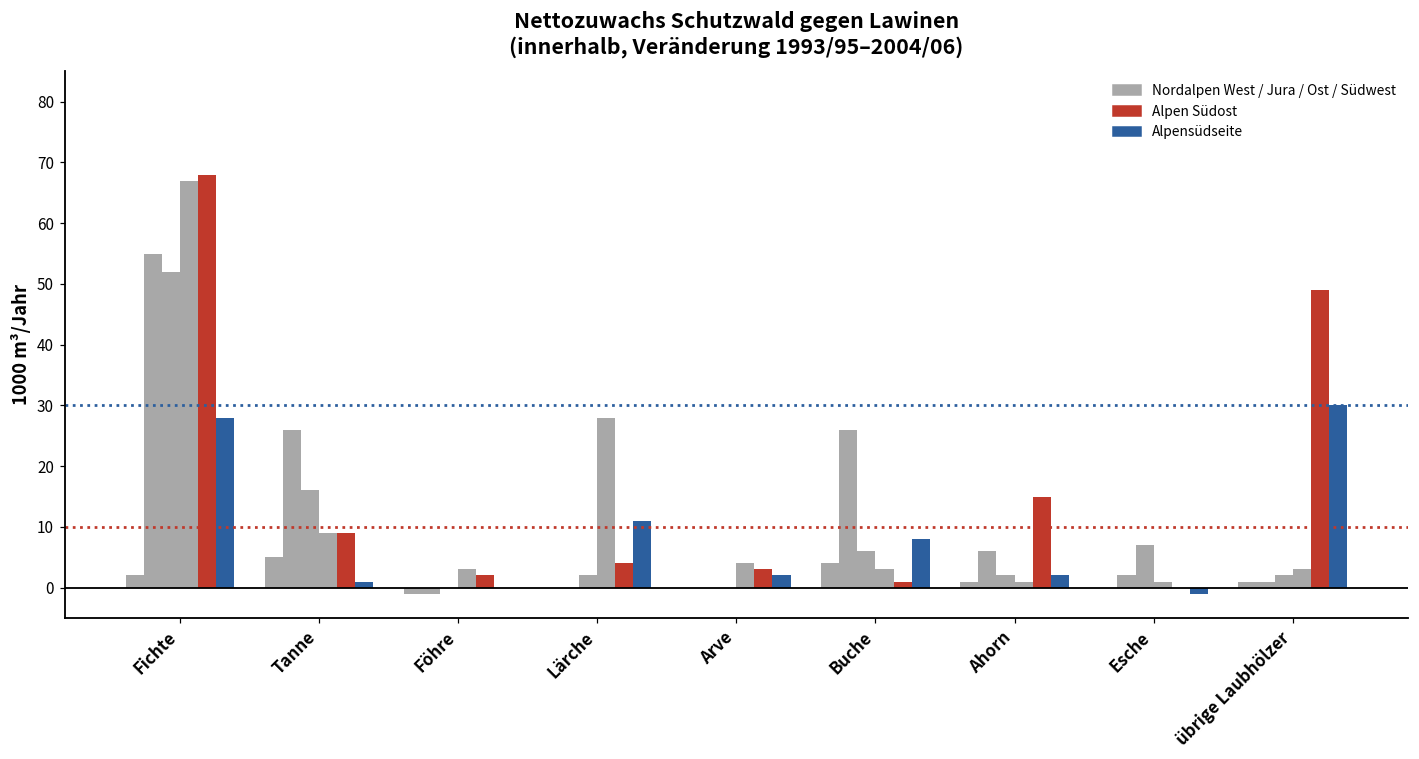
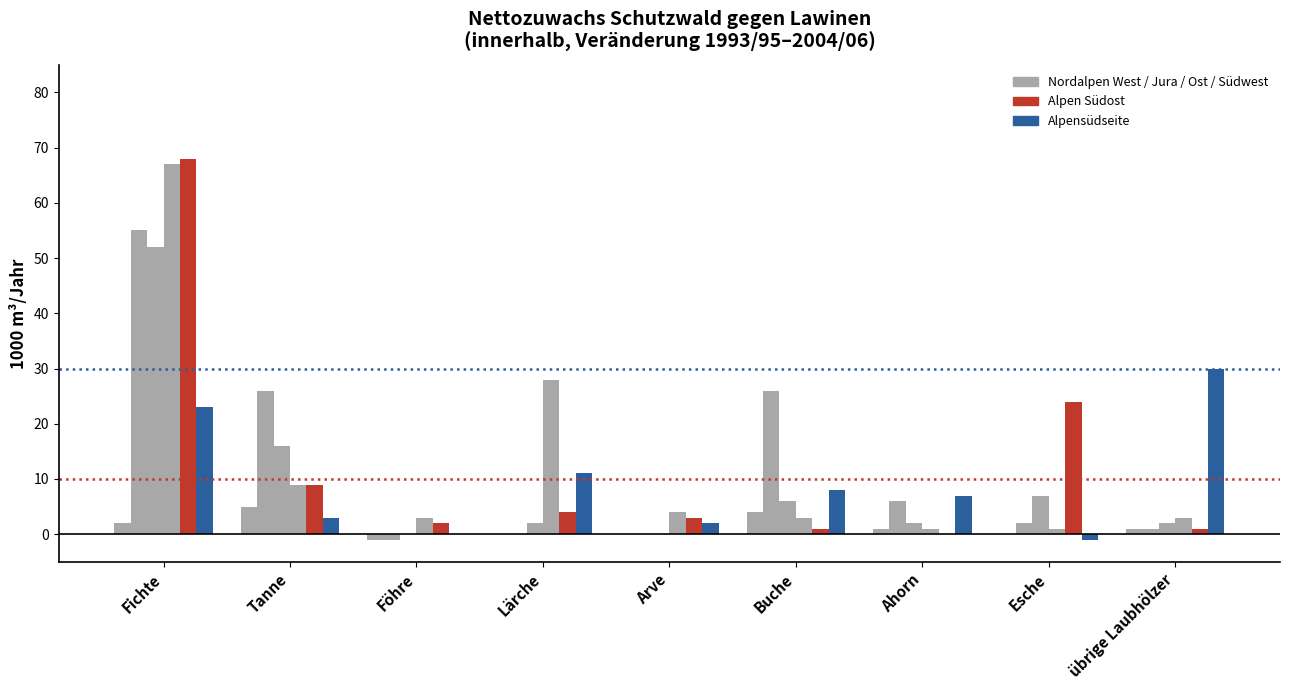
Alpensüdseite, Fichte: 28 -> 23
Alpensüdseite, Tanne: 1 -> 3
Alpen Südost, Ahorn: 15 -> 0
Alpensüdseite, Ahorn: 2 -> 7
Alpen Südost, Esche: 0 -> 24
Alpen Südost, übrige Laubhölzer: 49 -> 1
